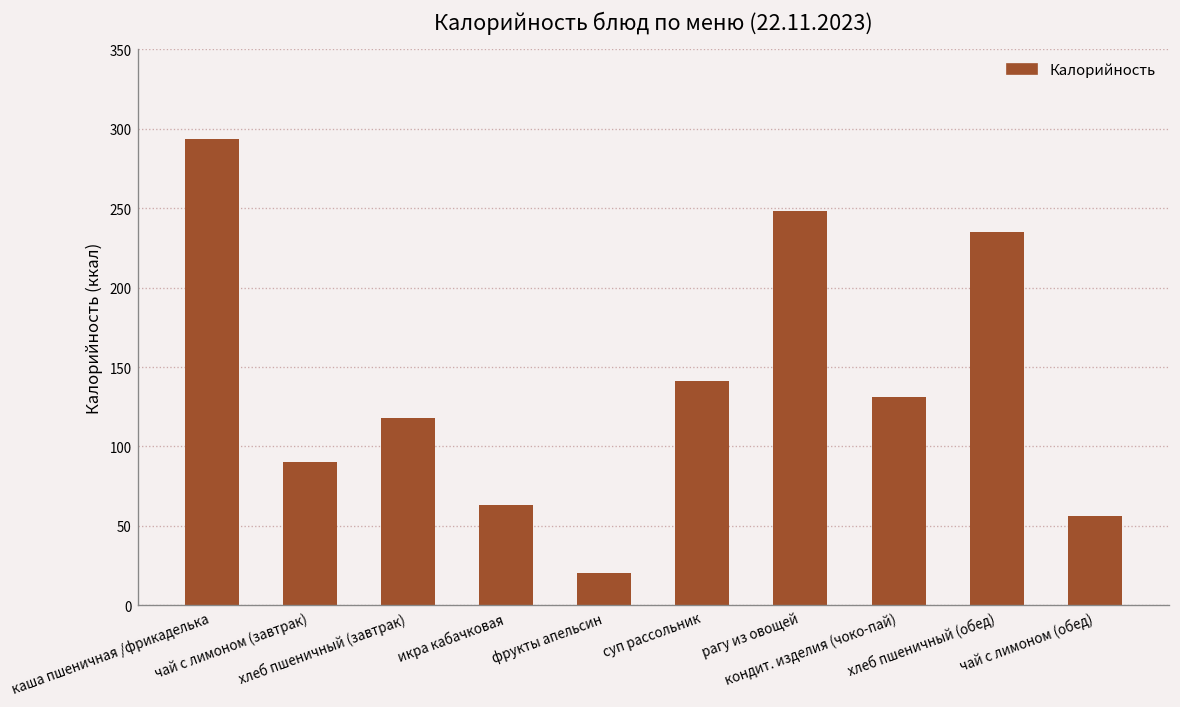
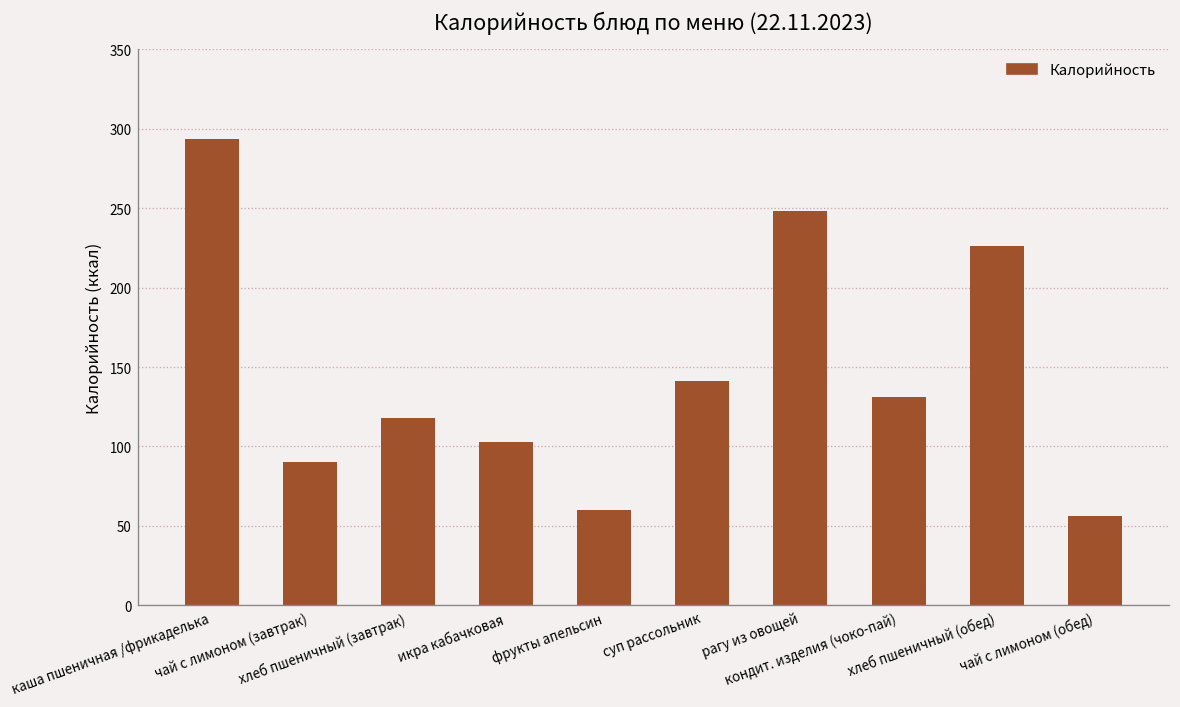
икра кабачковая: 63 -> 103
фрукты апельсин: 21 -> 60
хлеб пшеничный (обед): 235 -> 226
